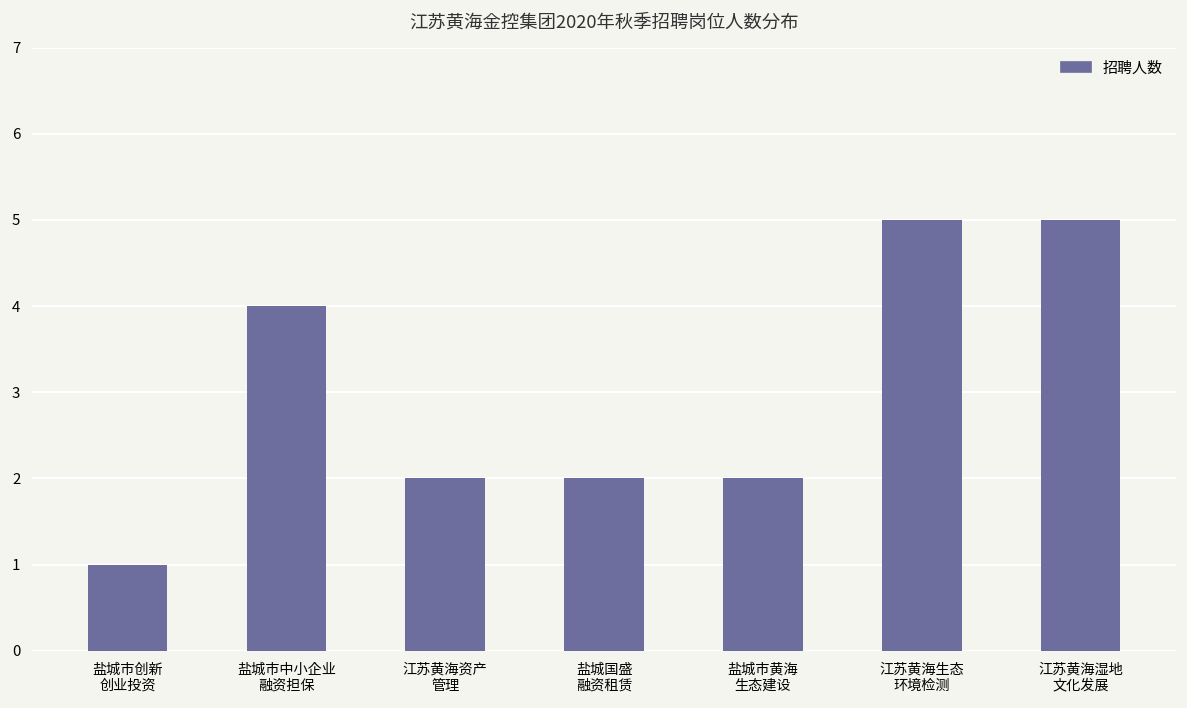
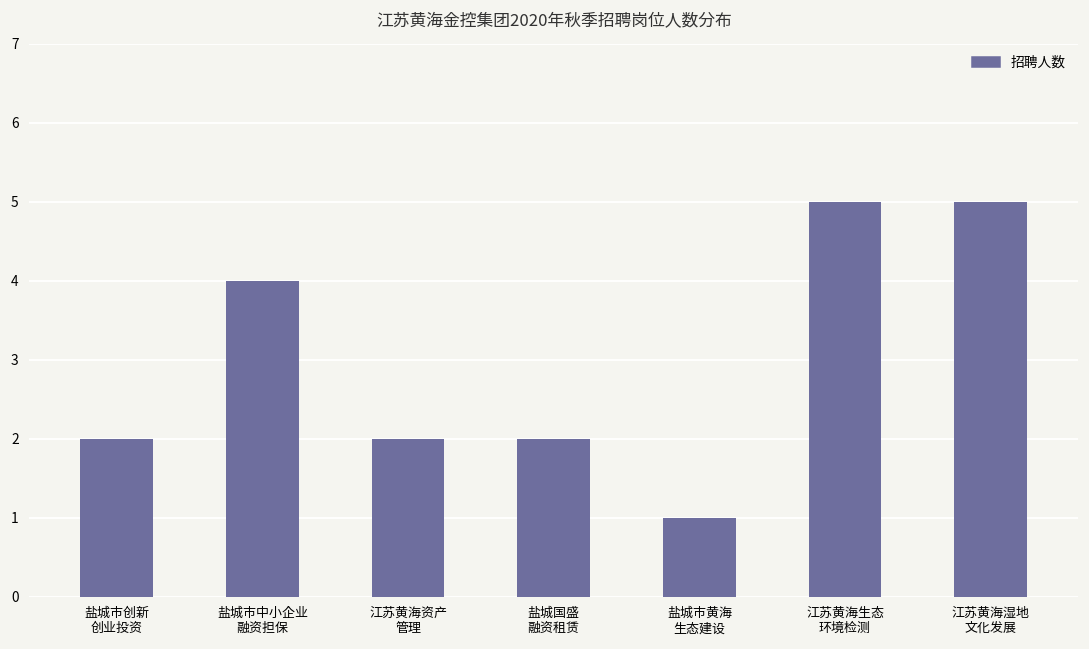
盐城市创新 创业投资: 1 -> 2
盐城市黄海 生态建设: 2 -> 1
